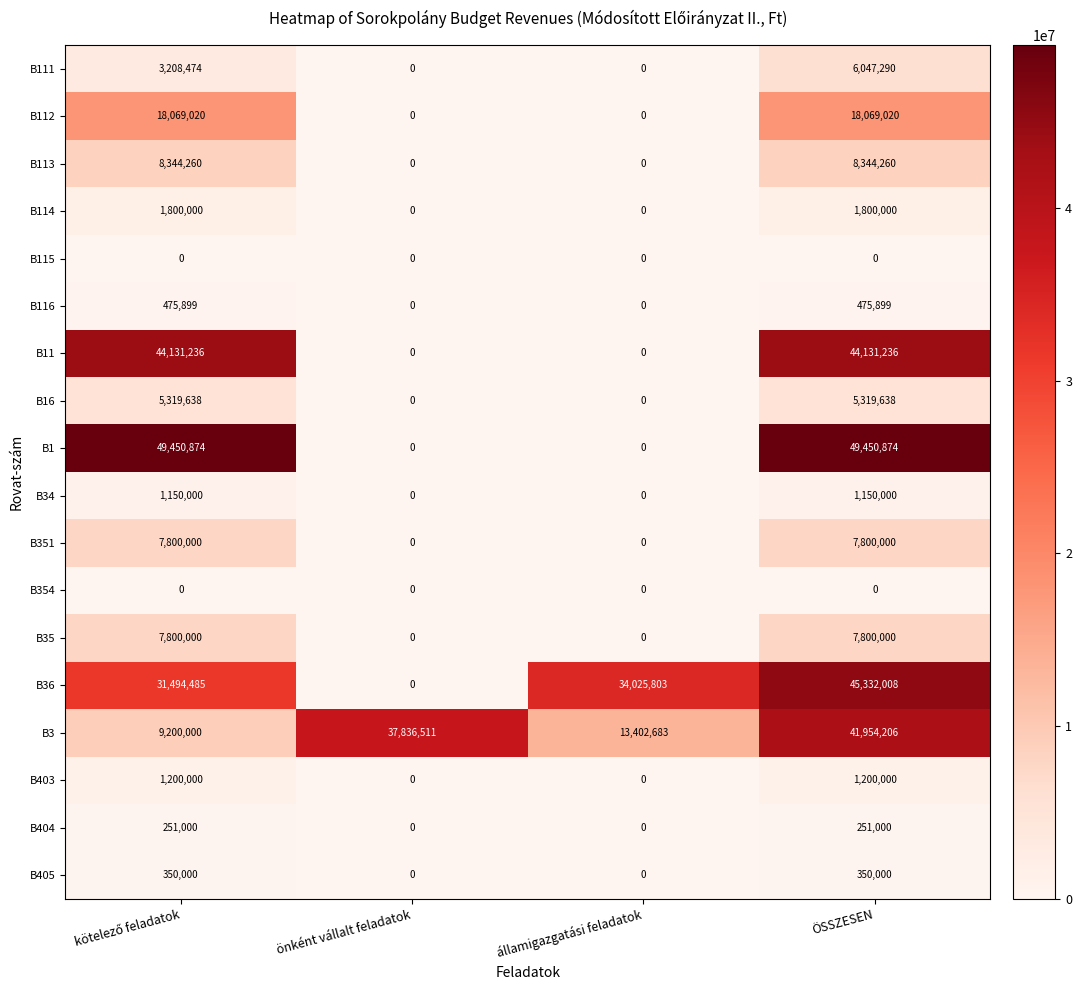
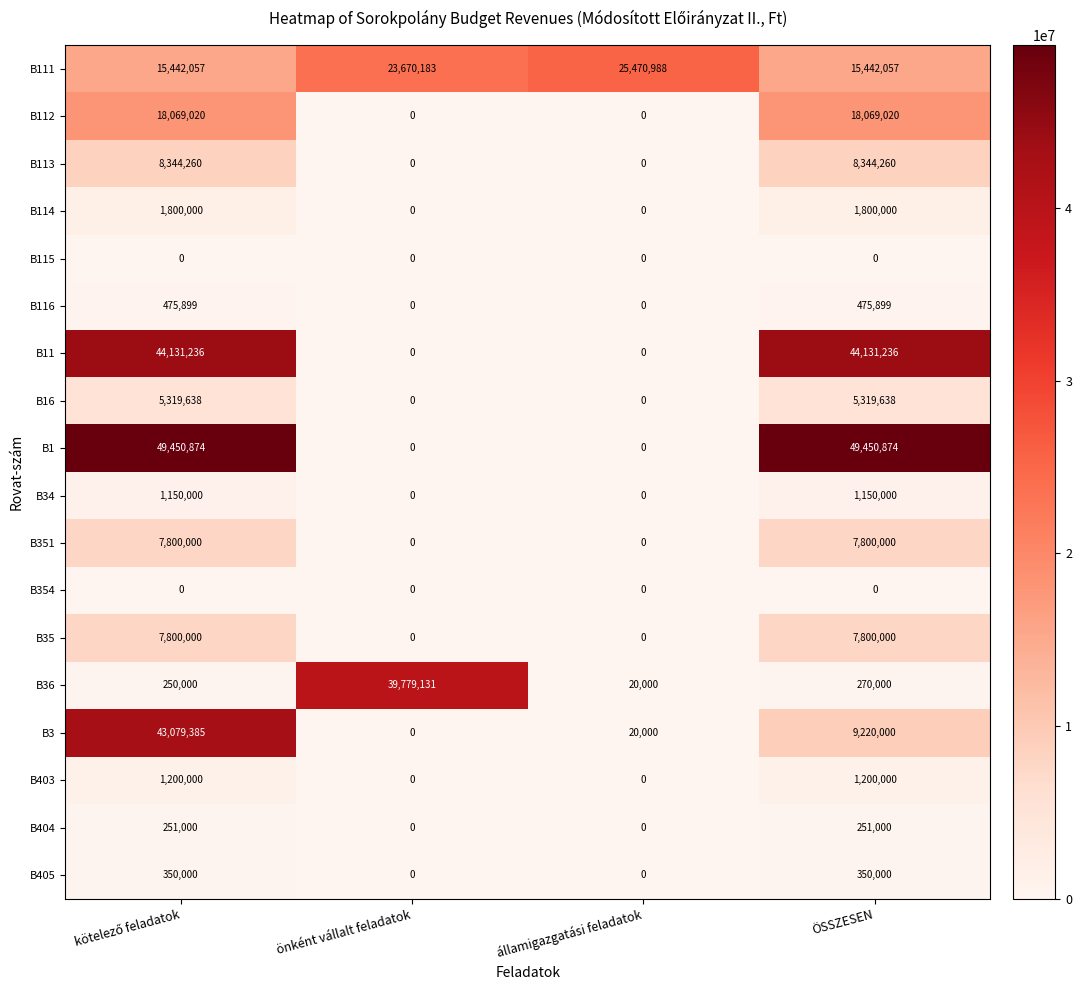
B111, kötelező feladatok: 3,208,474 -> 15,442,057
B111, önként vállalt feladatok: 0 -> 23,670,183
B111, államigazgatási feladatok: 0 -> 25,470,988
B111, ÖSSZESEN: 6,047,290 -> 15,442,057
B36, kötelező feladatok: 31,494,485 -> 250,000
B36, önként vállalt feladatok: 0 -> 39,779,131
B36, államigazgatási feladatok: 34,025,803 -> 20,000
B36, ÖSSZESEN: 45,332,008 -> 270,000
B3, kötelező feladatok: 9,200,000 -> 43,079,385
B3, önként vállalt feladatok: 37,836,511 -> 0
B3, államigazgatási feladatok: 13,402,683 -> 20,000
B3, ÖSSZESEN: 41,954,206 -> 9,220,000
